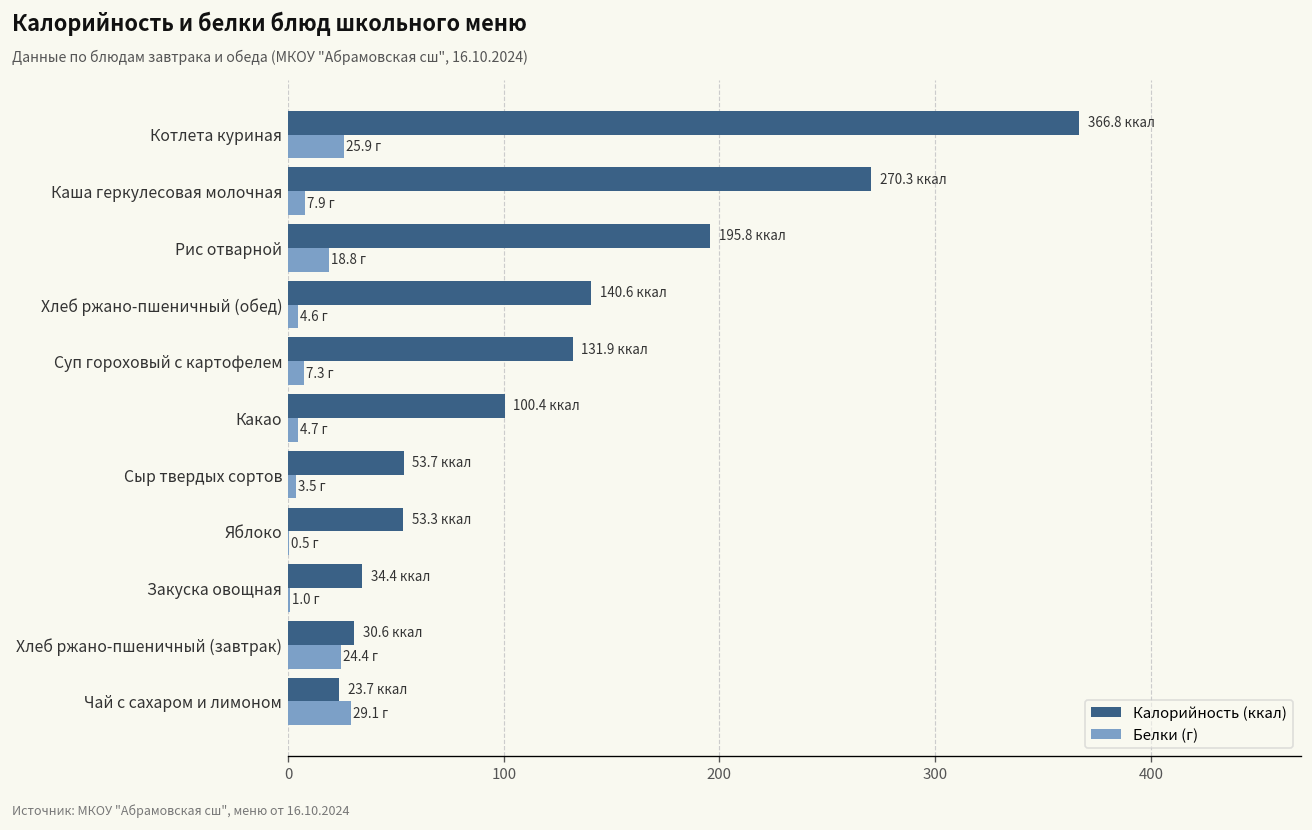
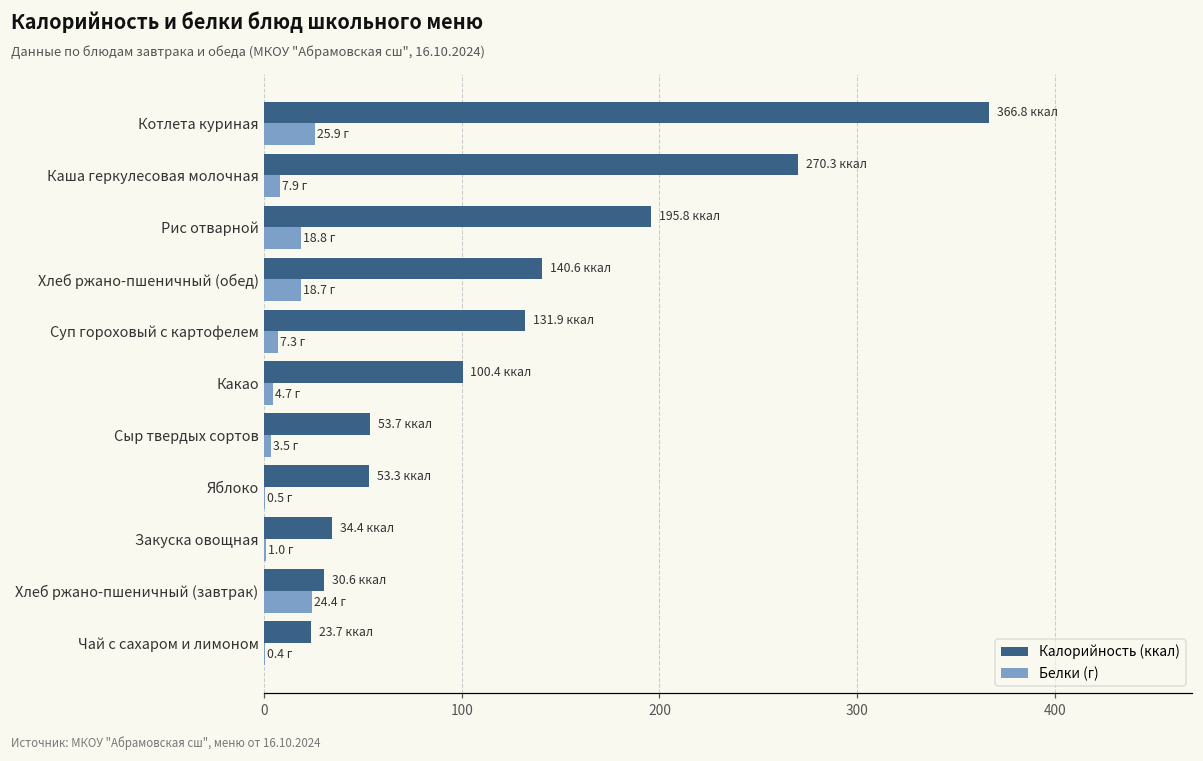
Белки (г), Хлеб ржано-пшеничный (обед): 4.6 -> 18.7
Белки (г), Чай с сахаром и лимоном: 29.1 -> 0.4
